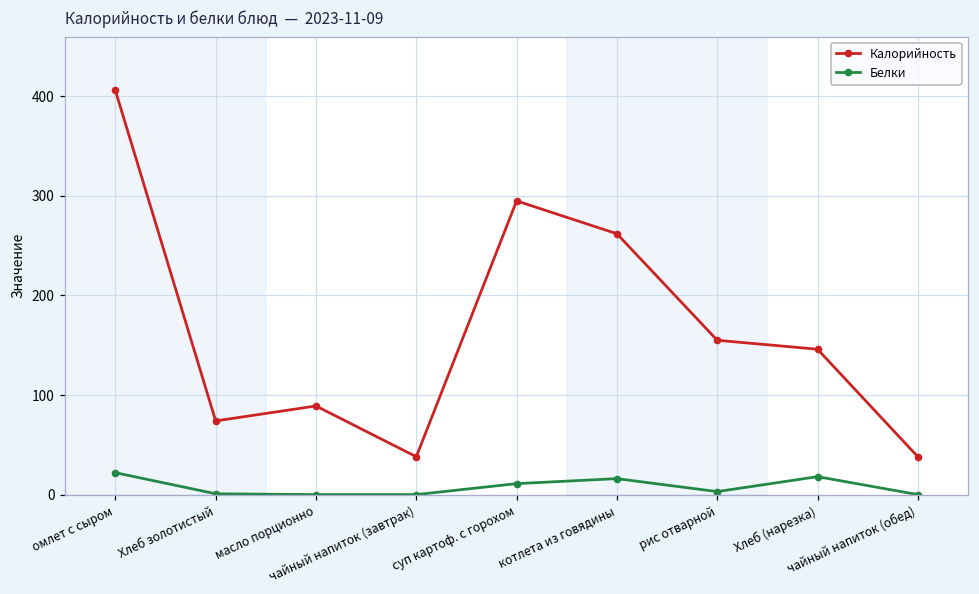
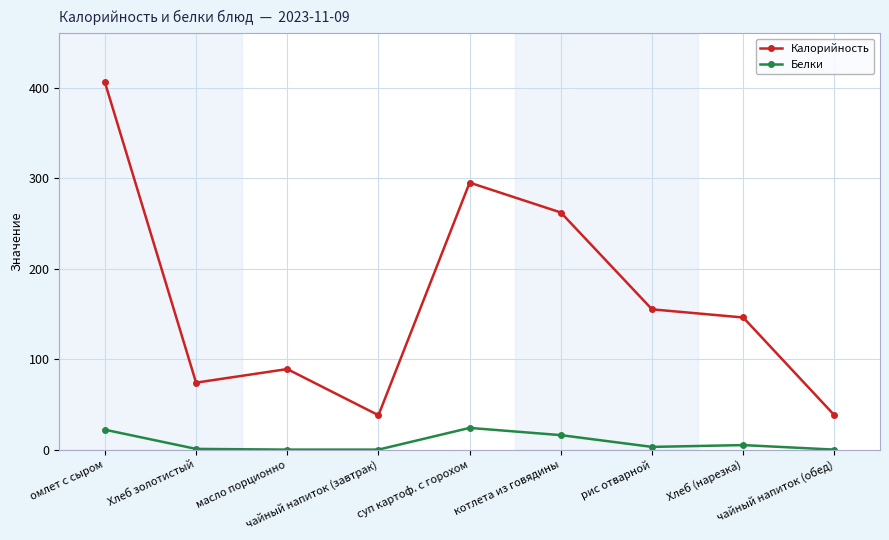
Белки, суп картоф. с горохом: 10 -> 20
Белки, Хлеб (нарезка): 20 -> 10
